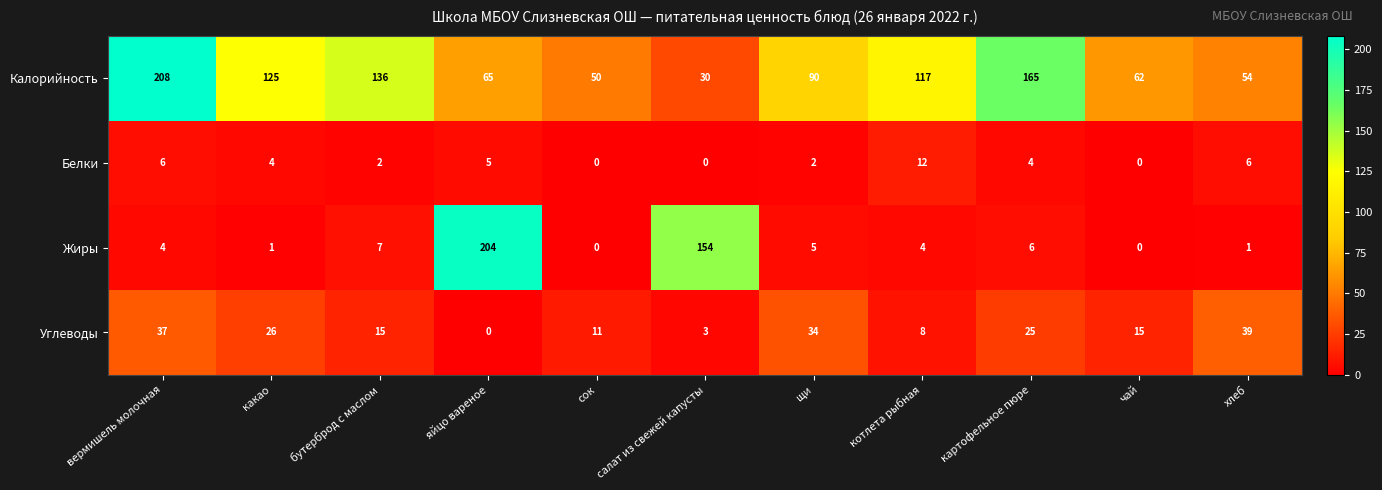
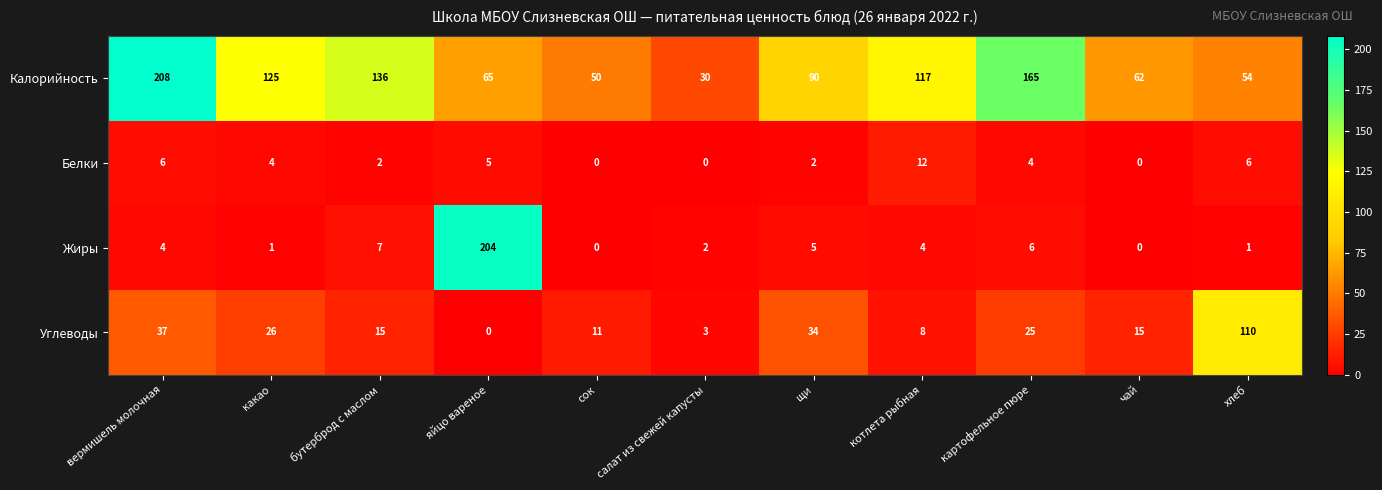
Жиры, салат из свежей капусты: 154 -> 2
Углеводы, хлеб: 39 -> 110
